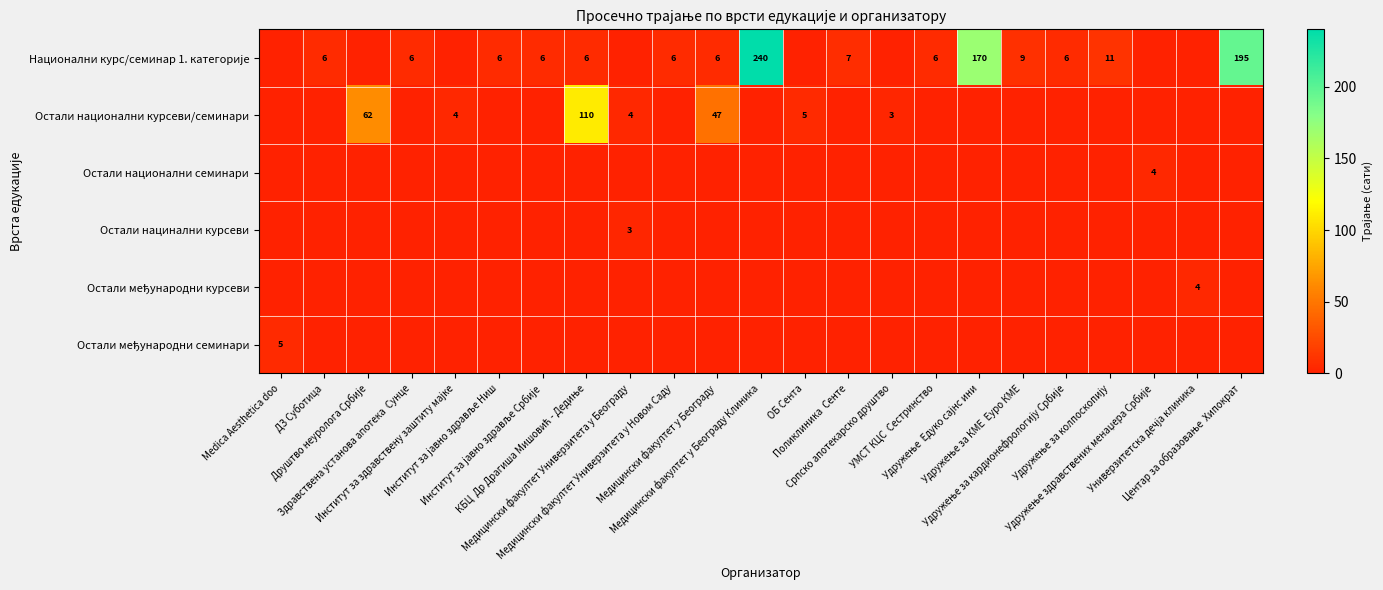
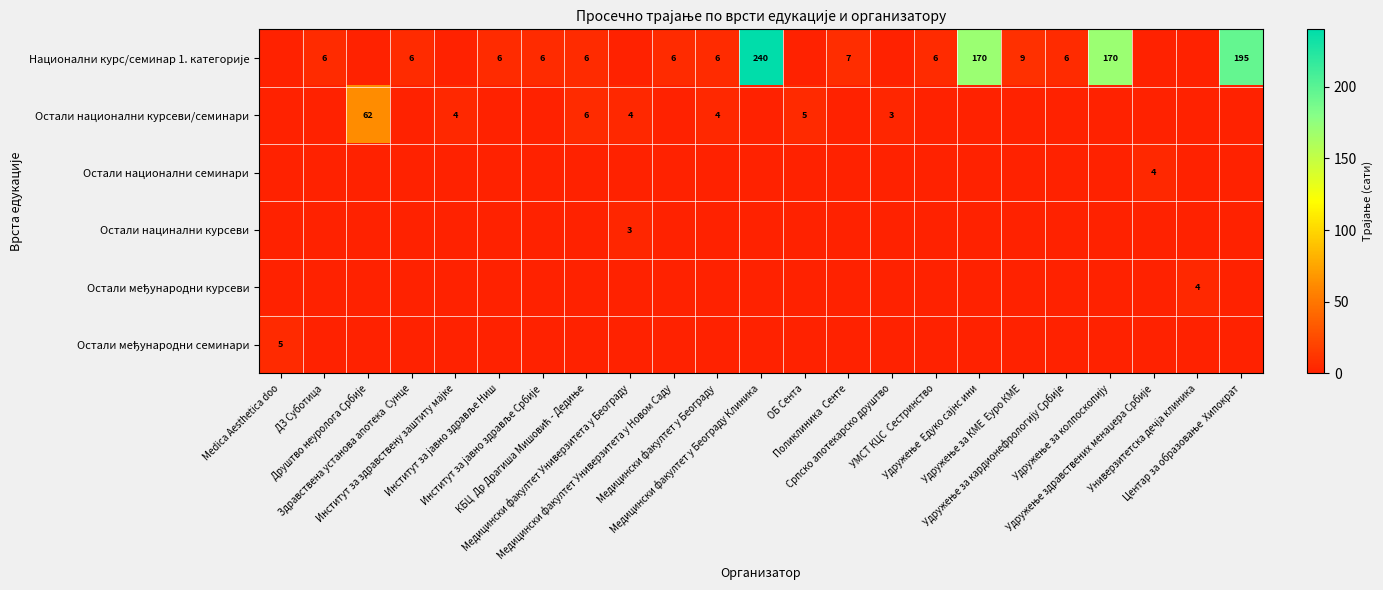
Национални курс/семинар 1. категорије, Удружење за колпоскопију: 11 -> 170
Остали национални курсеви/семинари, КБЦ Др Драгиша Мишовић - Дедиње: 110 -> 6
Остали национални курсеви/семинари, Медицински факултет у Београду: 47 -> 4
